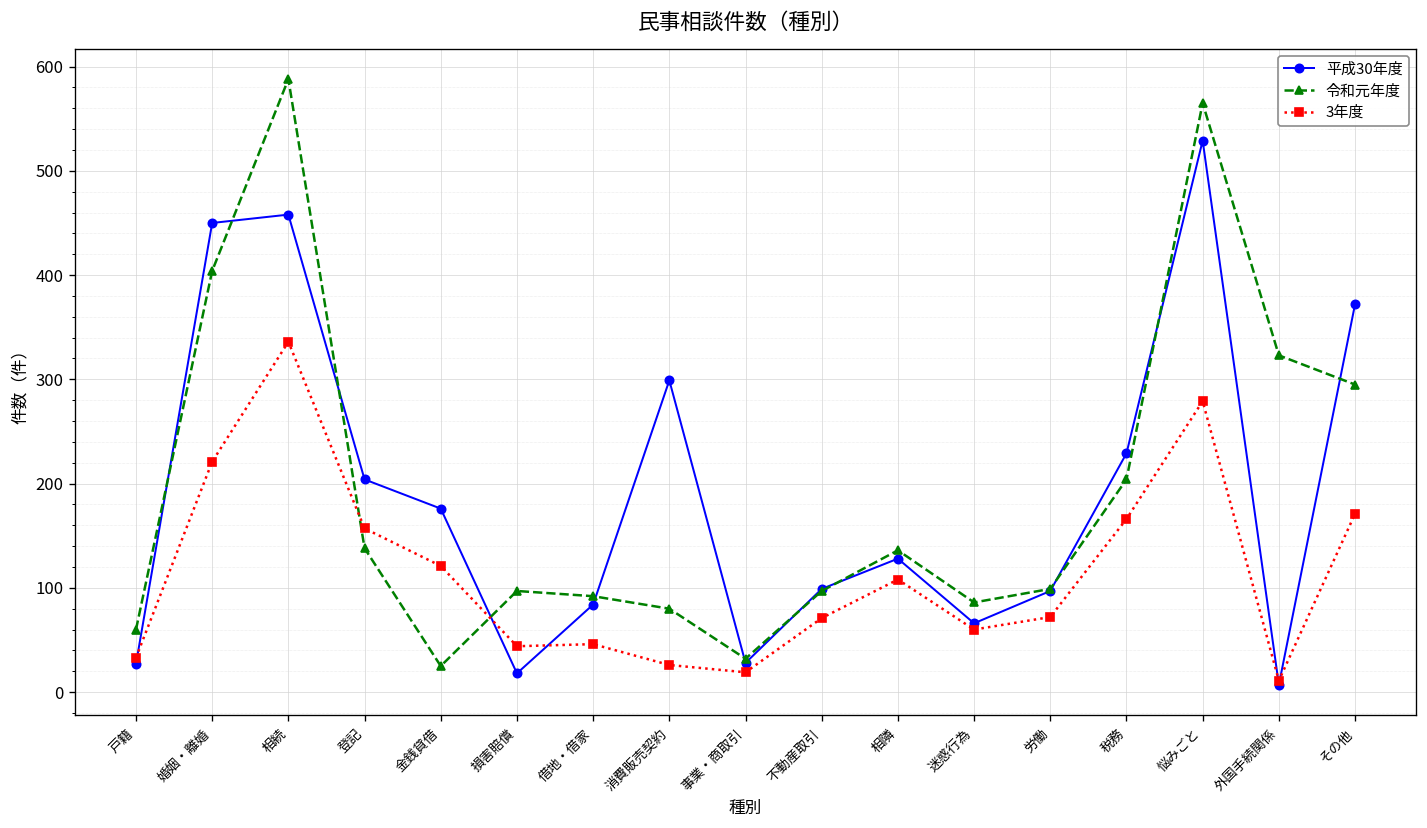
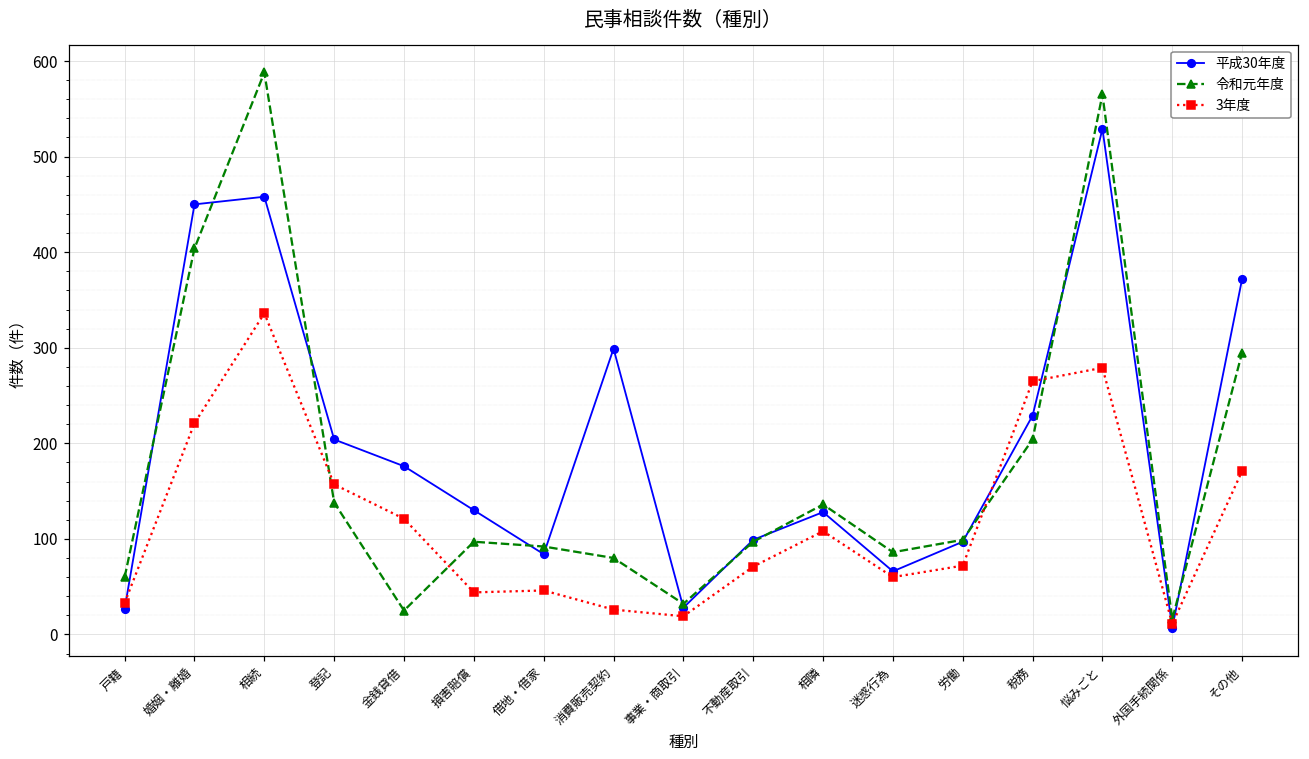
平成30年度, 損害賠償: 20 -> 130
3年度, 税務: 170 -> 270
令和元年度, 外国手続関係: 320 -> 20
